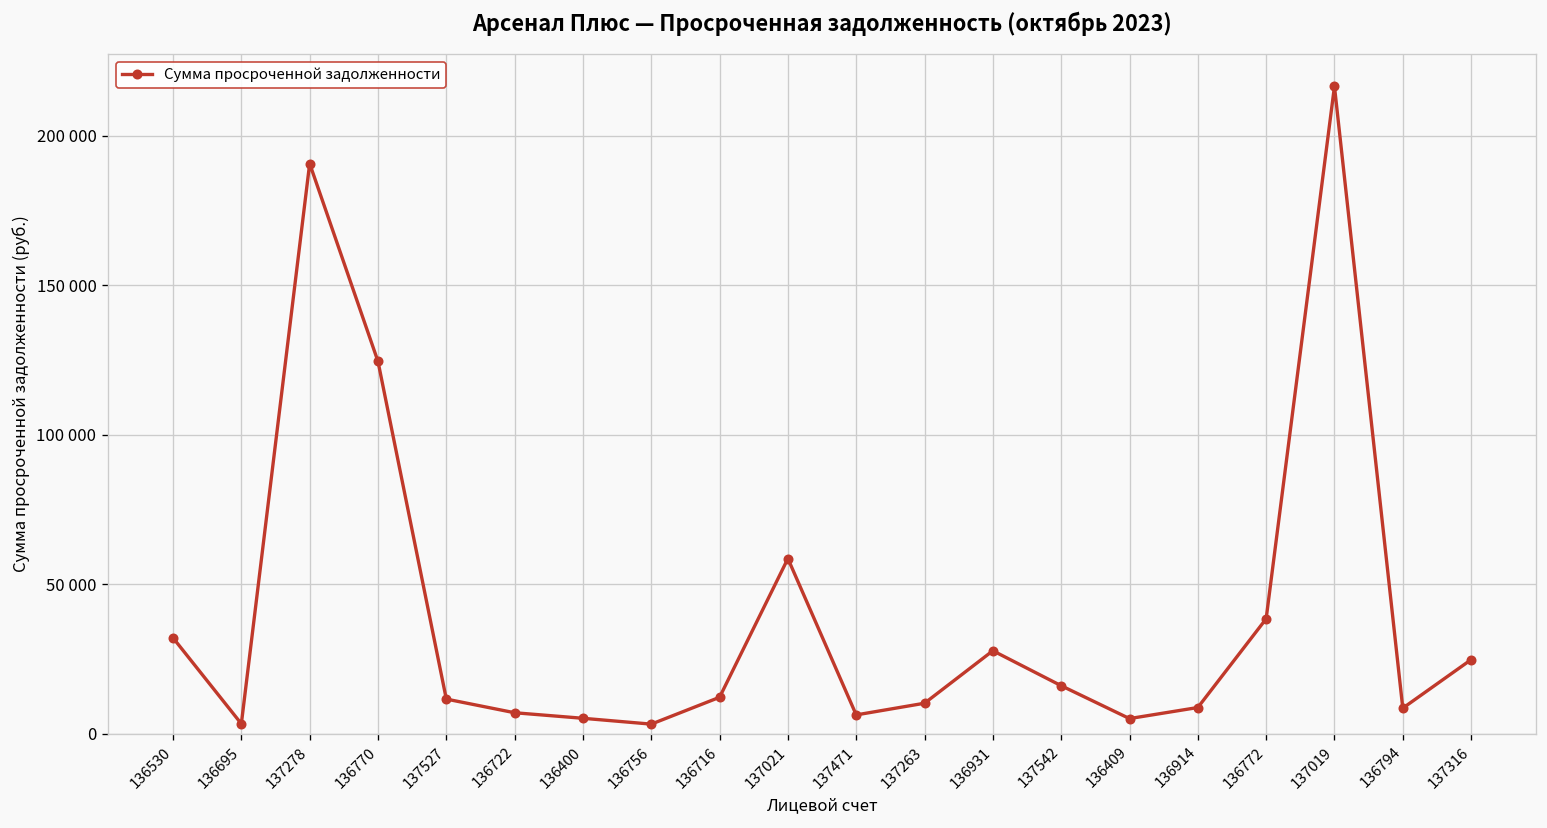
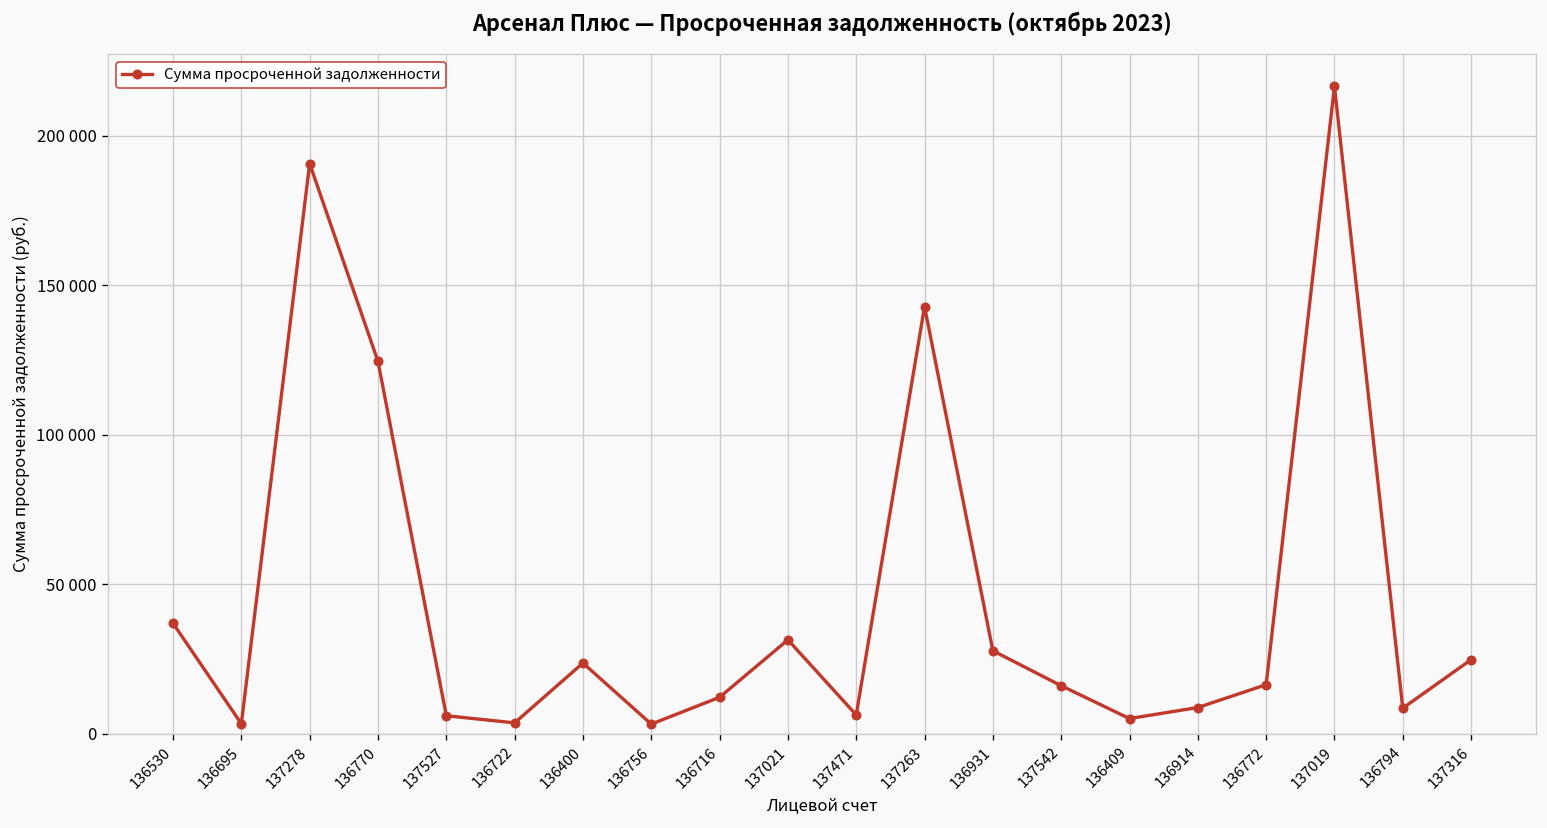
136530: 32000 -> 37000
137527: 12000 -> 6000
136722: 7000 -> 4000
136400: 5000 -> 24000
137021: 59000 -> 31000
137263: 10000 -> 143000
136772: 38000 -> 16000
